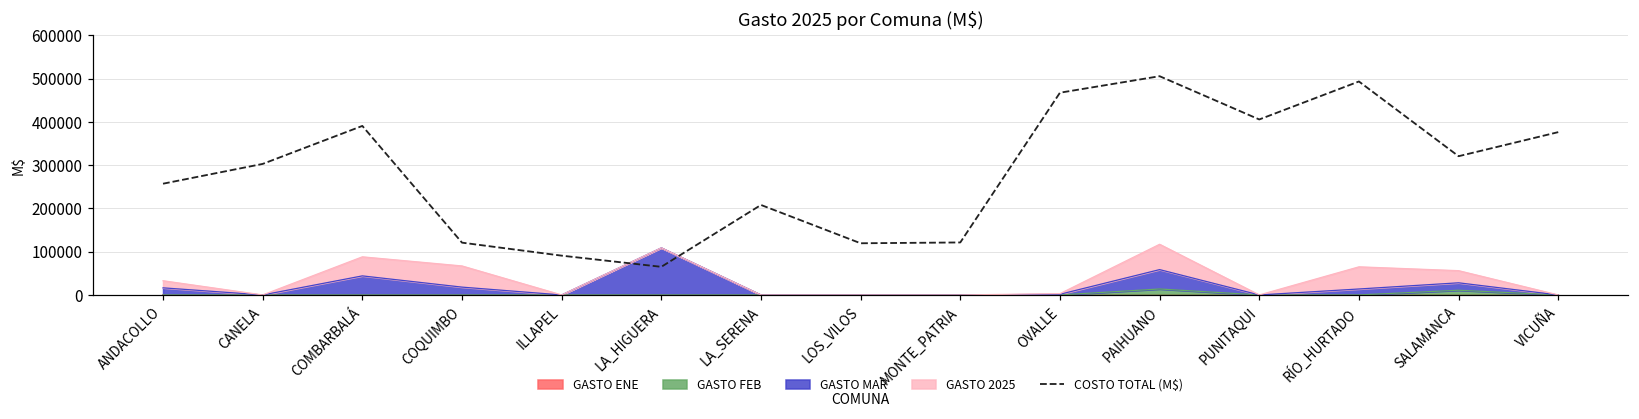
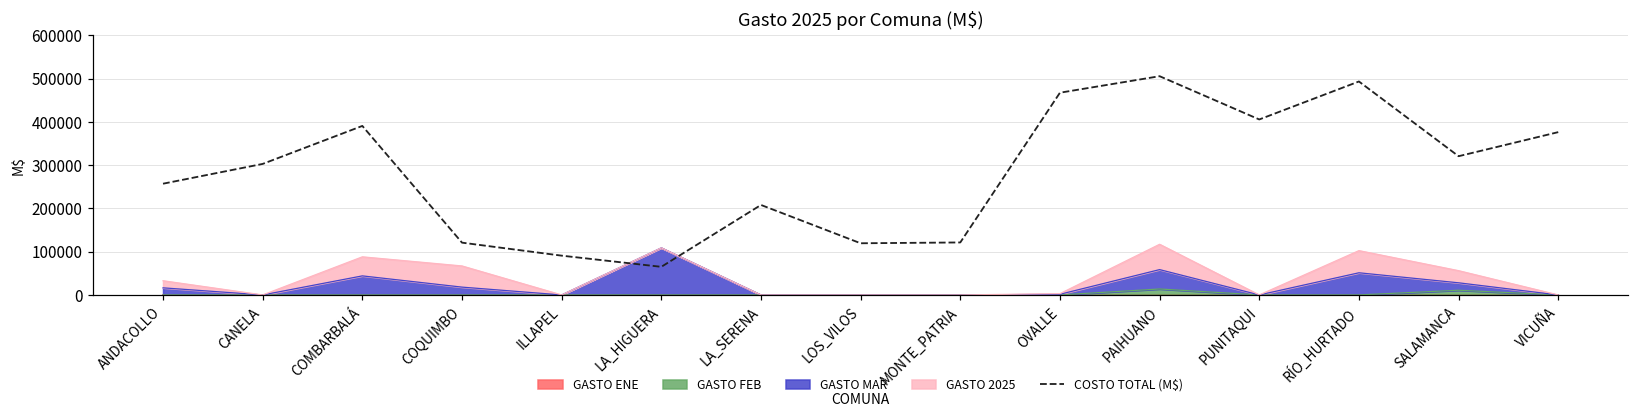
GASTO MAR, RÍO_HURTADO: 10000 -> 50000
